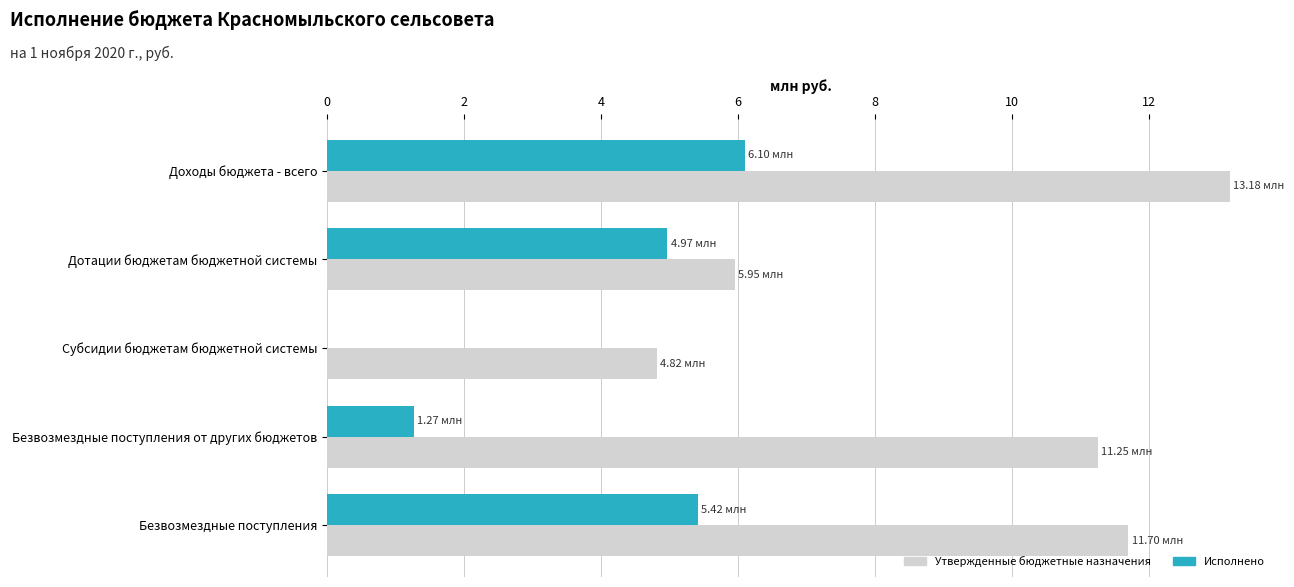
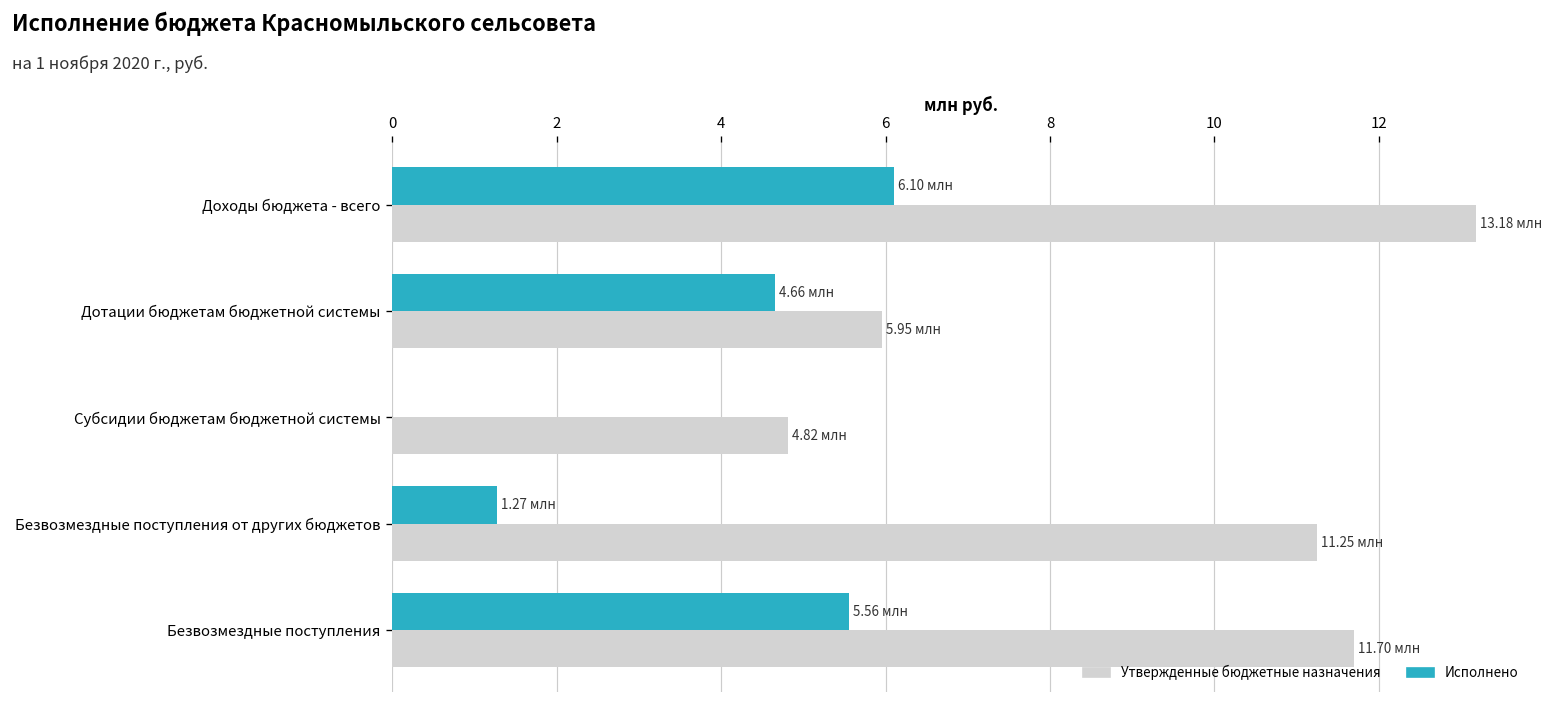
Исполнено, Дотации бюджетам бюджетной системы: 4.97 -> 4.66
Исполнено, Безвозмездные поступления: 5.42 -> 5.56
